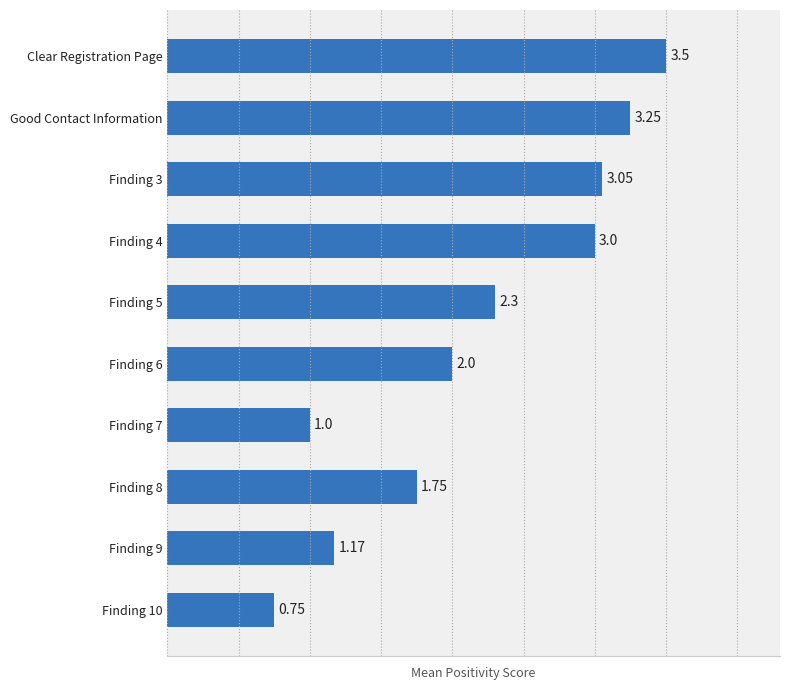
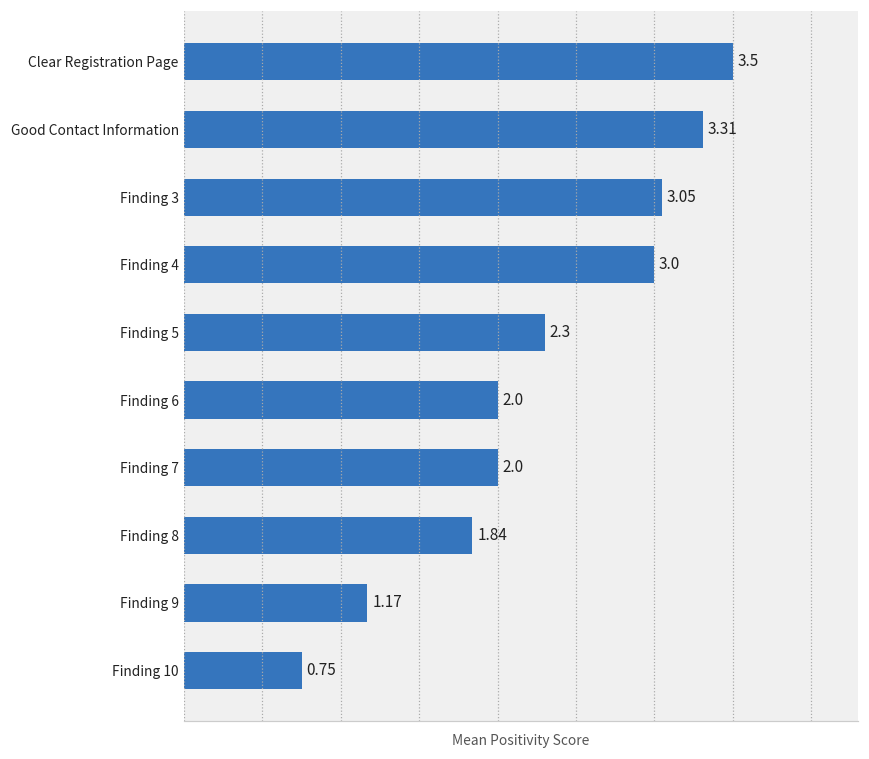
Good Contact Information: 3.25 -> 3.31
Finding 7: 1.0 -> 2.0
Finding 8: 1.75 -> 1.84
